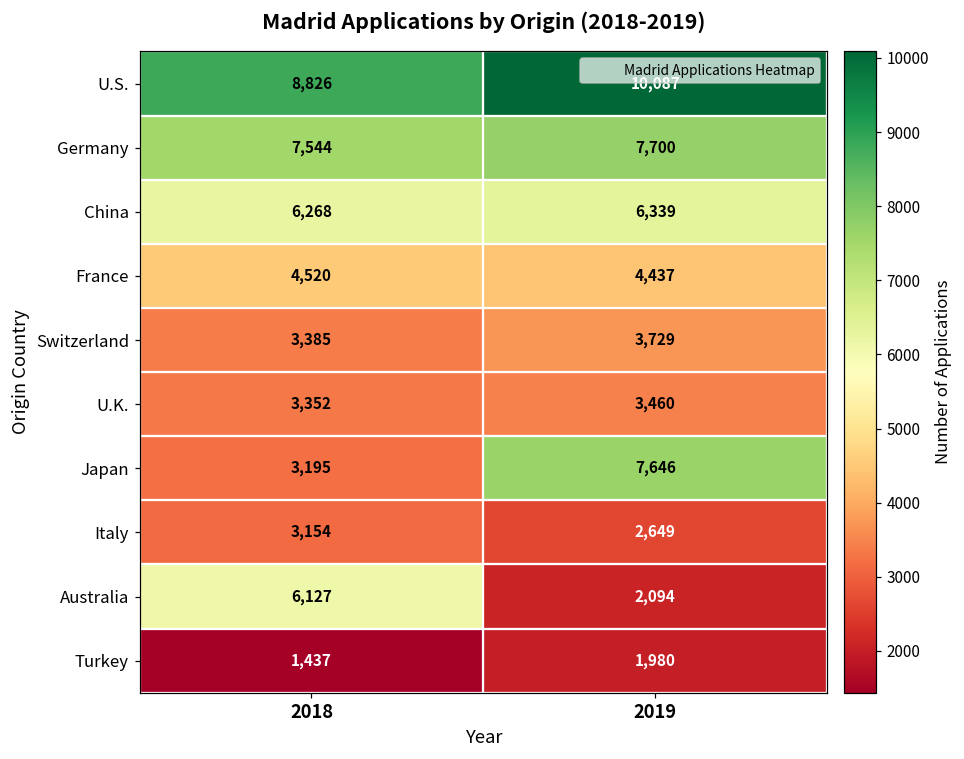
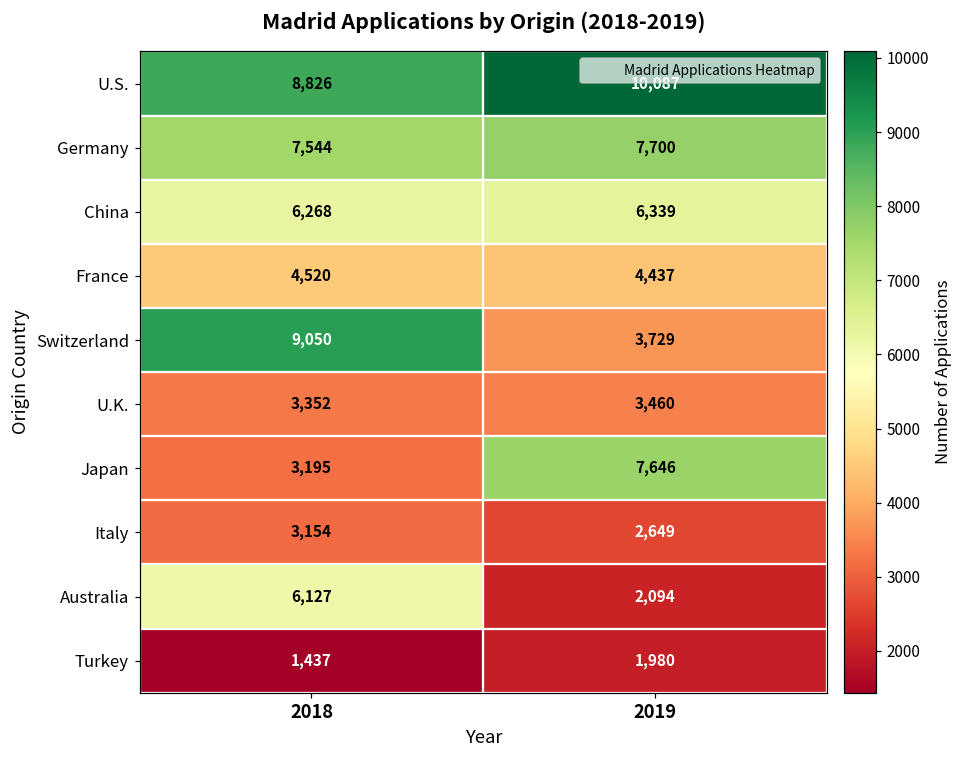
Switzerland, 2018: 3,385 -> 9,050
